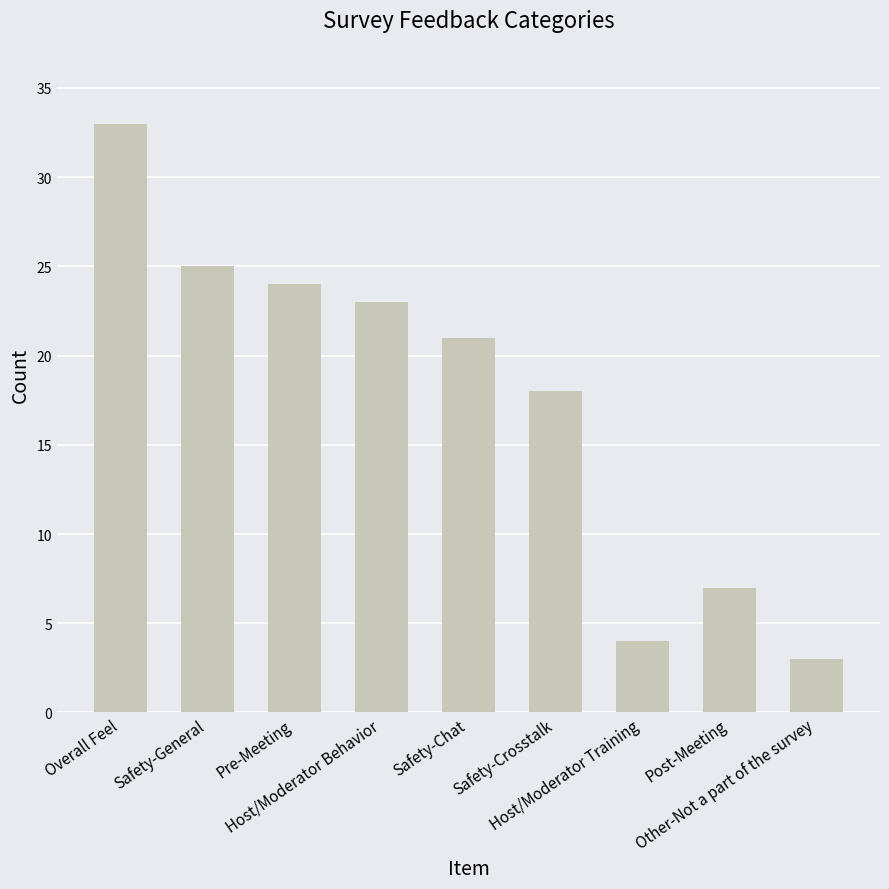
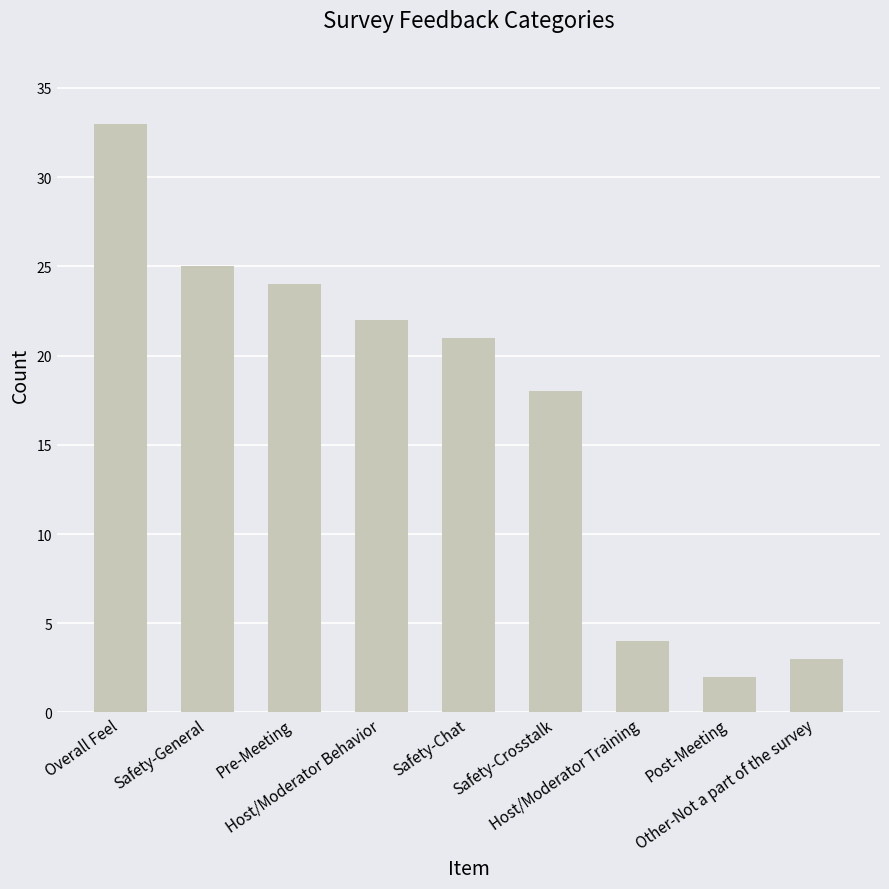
Host/Moderator Behavior: 23 -> 22
Post-Meeting: 7 -> 2
